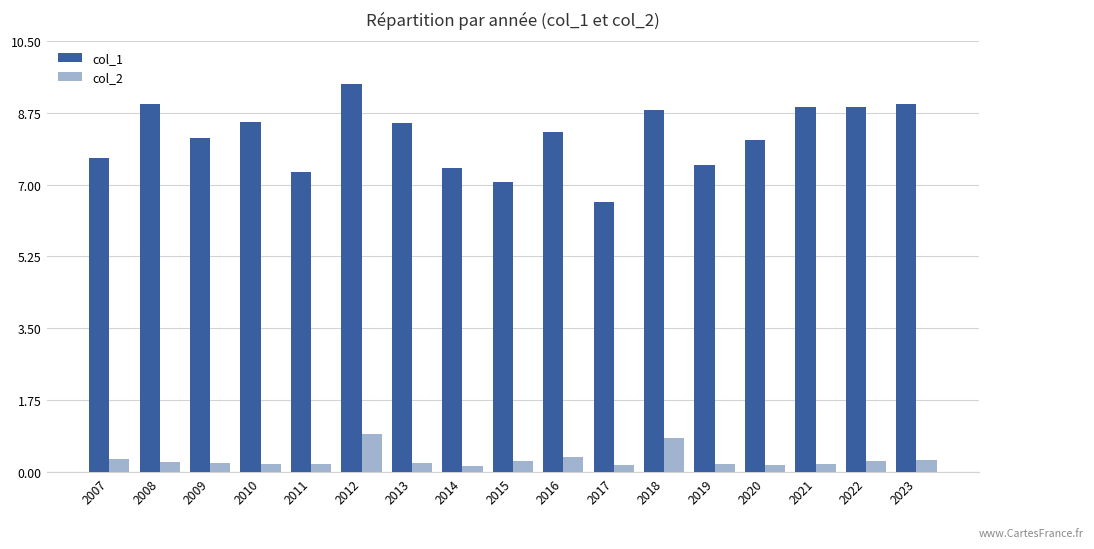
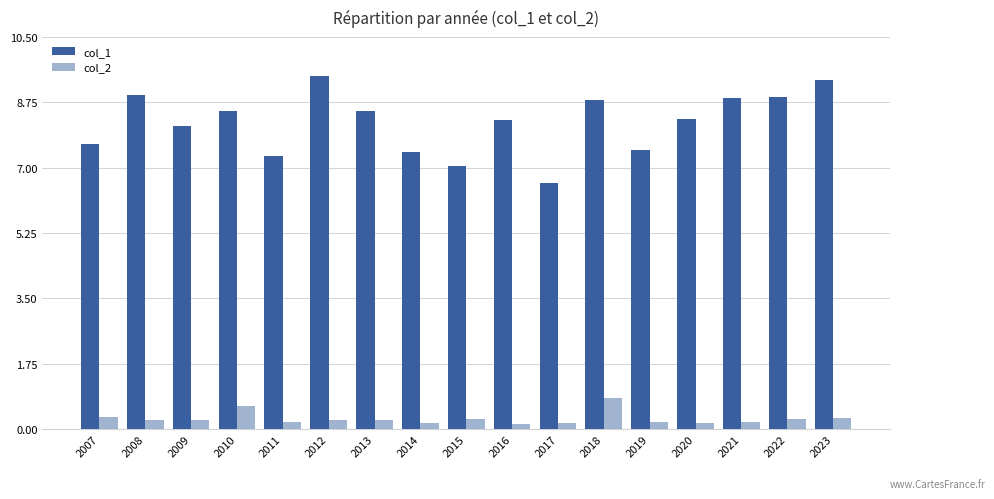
col_2, 2010: 0.2 -> 0.6
col_2, 2012: 0.9 -> 0.2
col_2, 2016: 0.4 -> 0.1
col_1, 2020: 8.1 -> 8.3
col_1, 2023: 9.0 -> 9.3
